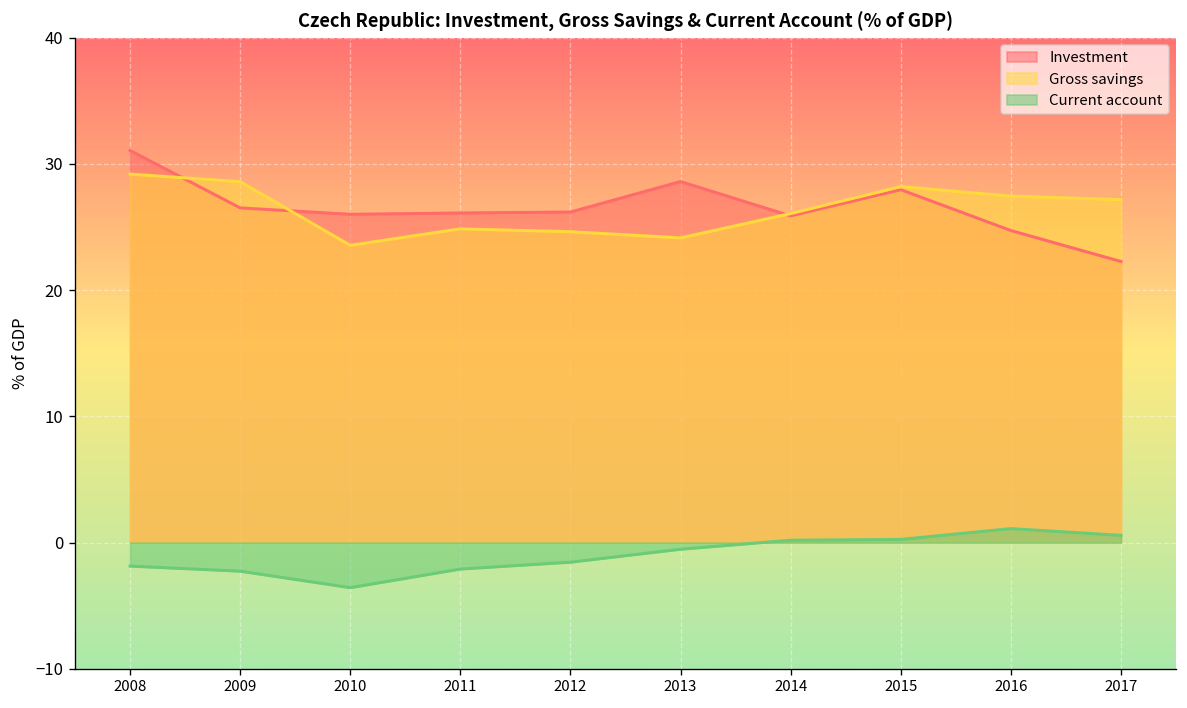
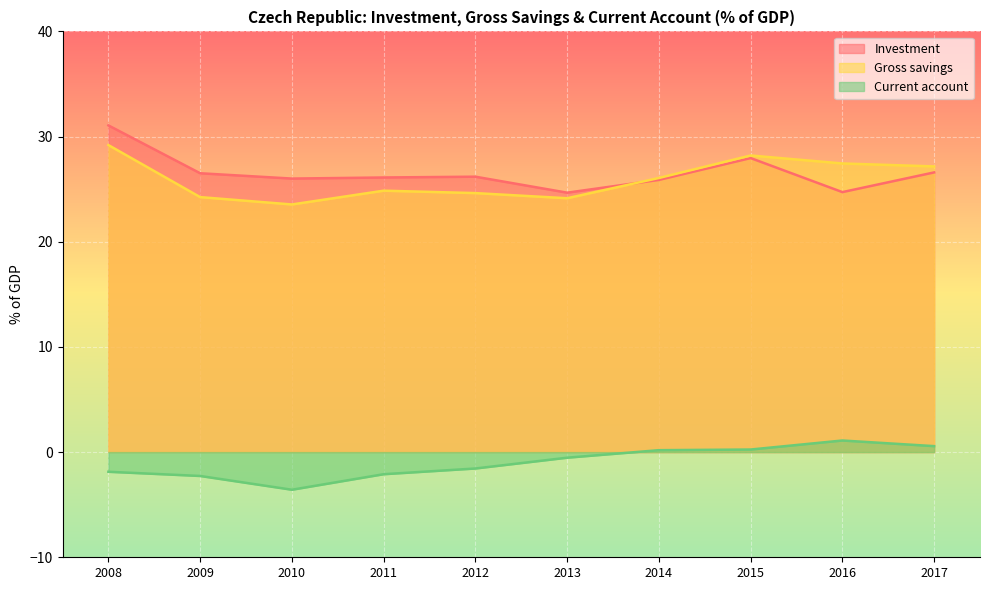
Gross savings, 2009: 28.6 -> 24.2
Investment, 2013: 28.6 -> 24.7
Investment, 2017: 22.3 -> 26.6
